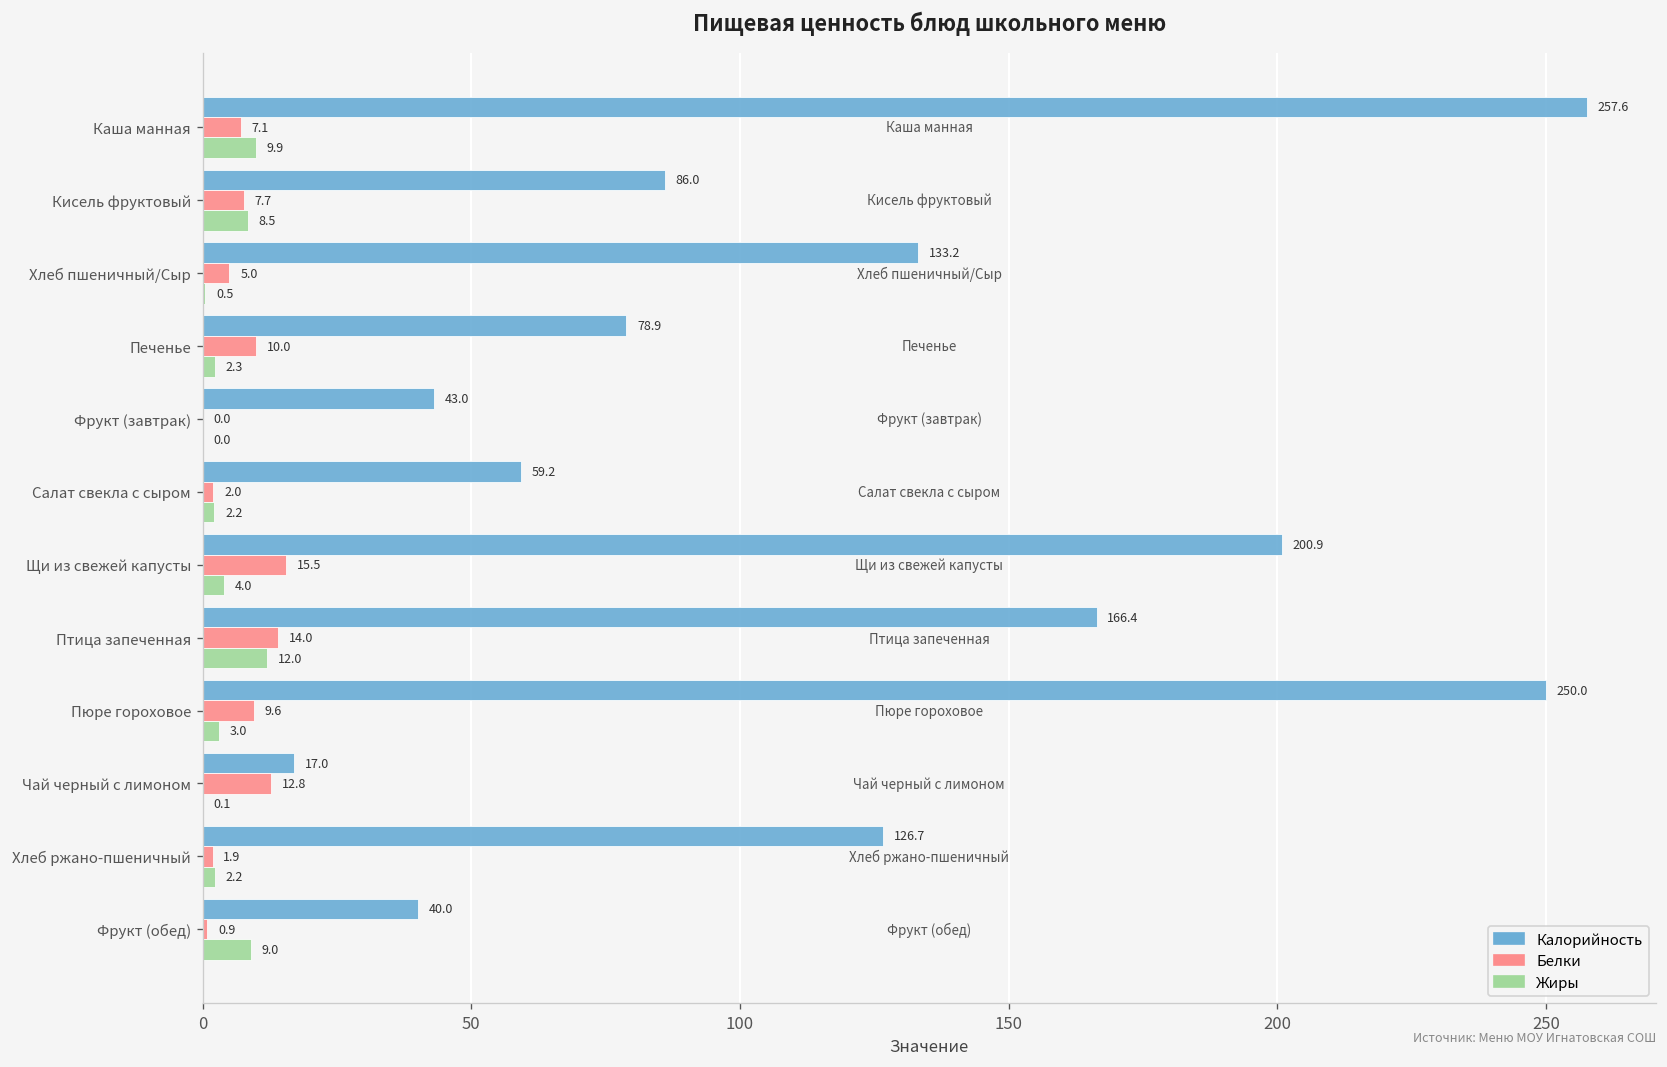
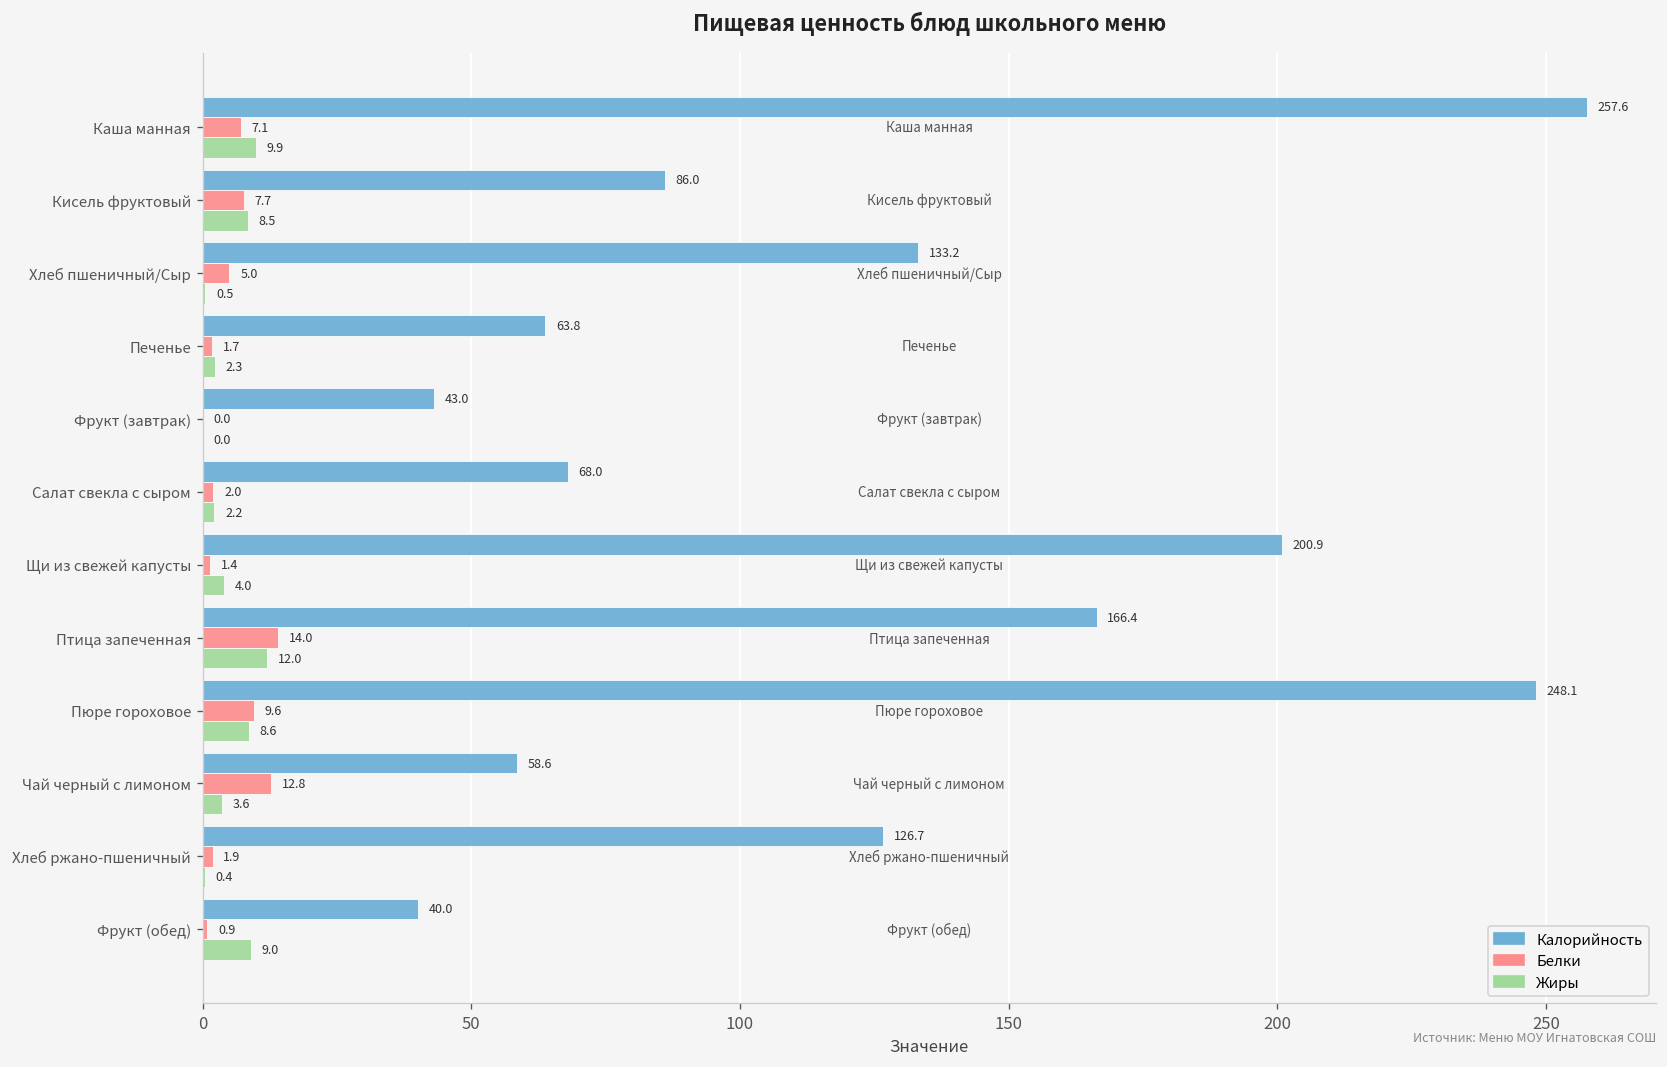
Калорийность, Печенье: 78.9 -> 63.8
Белки, Печенье: 10.0 -> 1.7
Калорийность, Салат свекла с сыром: 59.2 -> 68.0
Белки, Щи из свежей капусты: 15.5 -> 1.4
Калорийность, Пюре гороховое: 250.0 -> 248.1
Жиры, Пюре гороховое: 3.0 -> 8.6
Калорийность, Чай черный с лимоном: 17.0 -> 58.6
Жиры, Чай черный с лимоном: 0.1 -> 3.6
Жиры, Хлеб ржано-пшеничный: 2.2 -> 0.4
